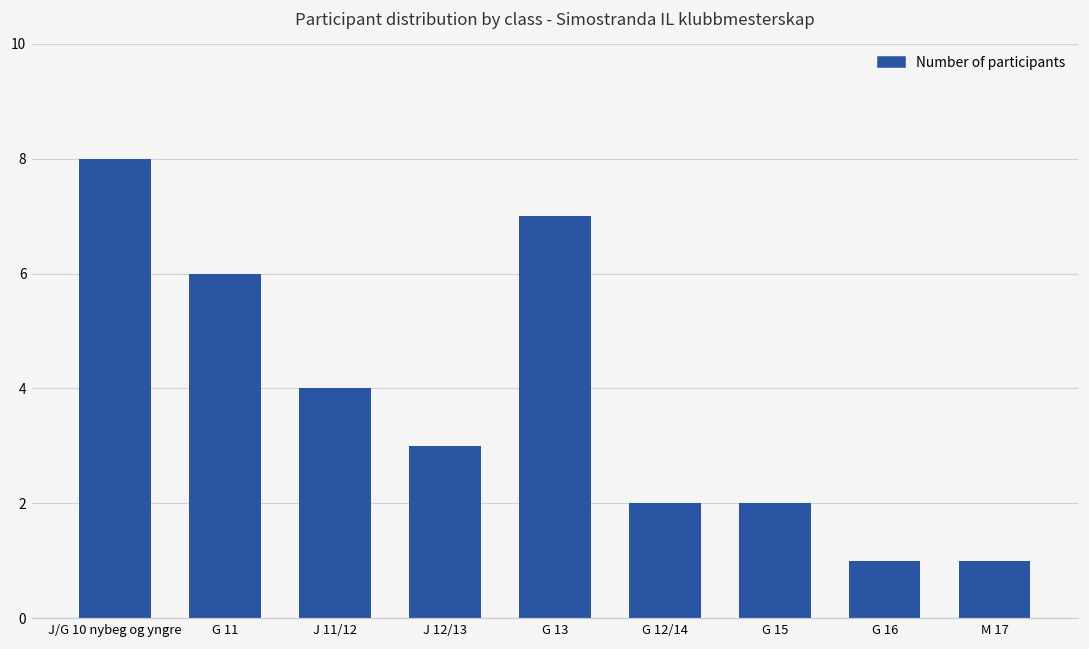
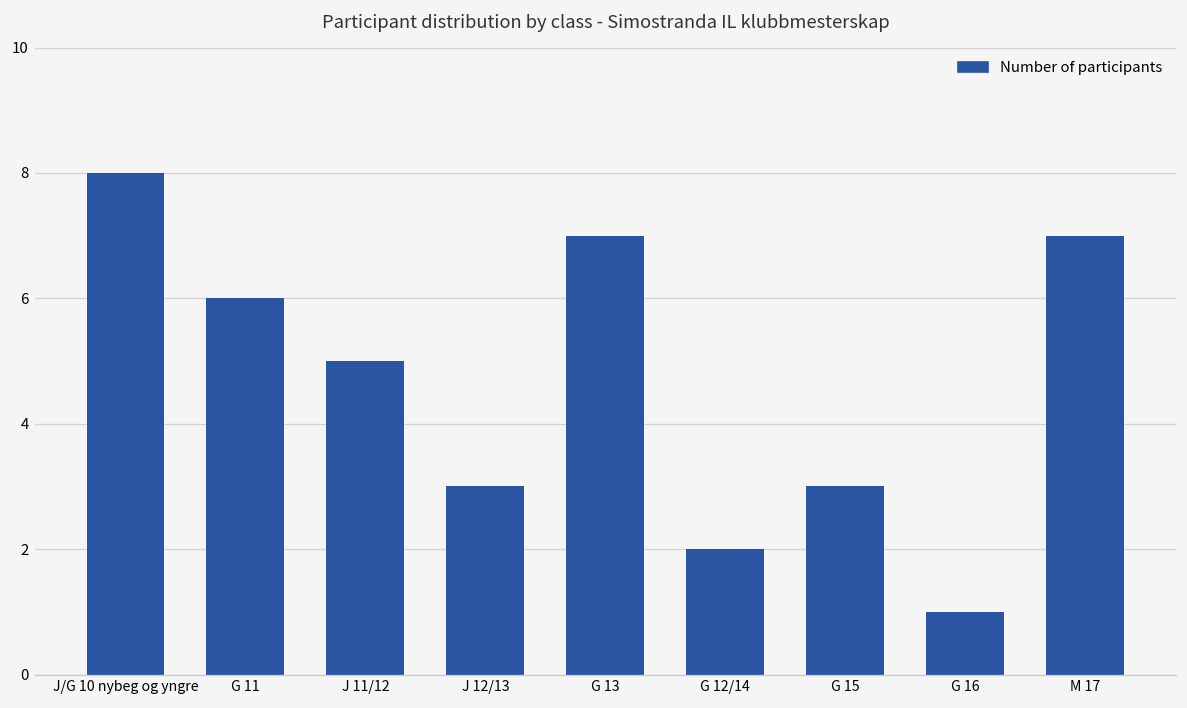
J 11/12: 4 -> 5
G 15: 2 -> 3
M 17: 1 -> 7
